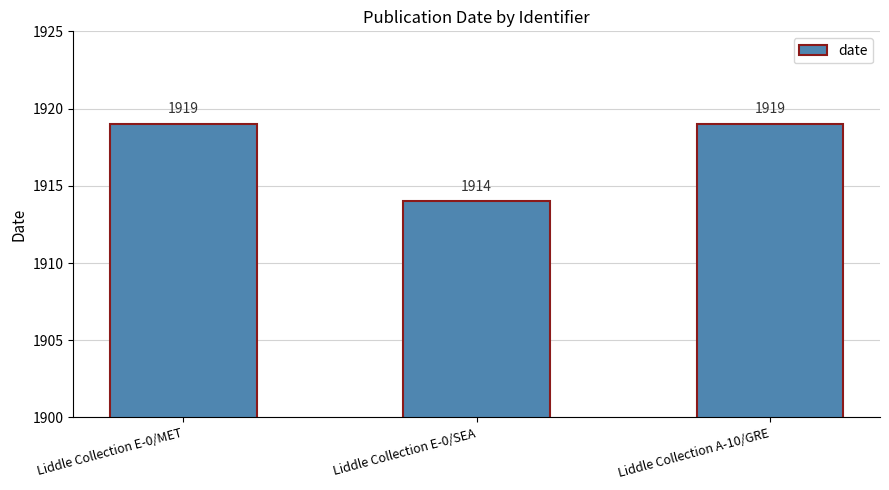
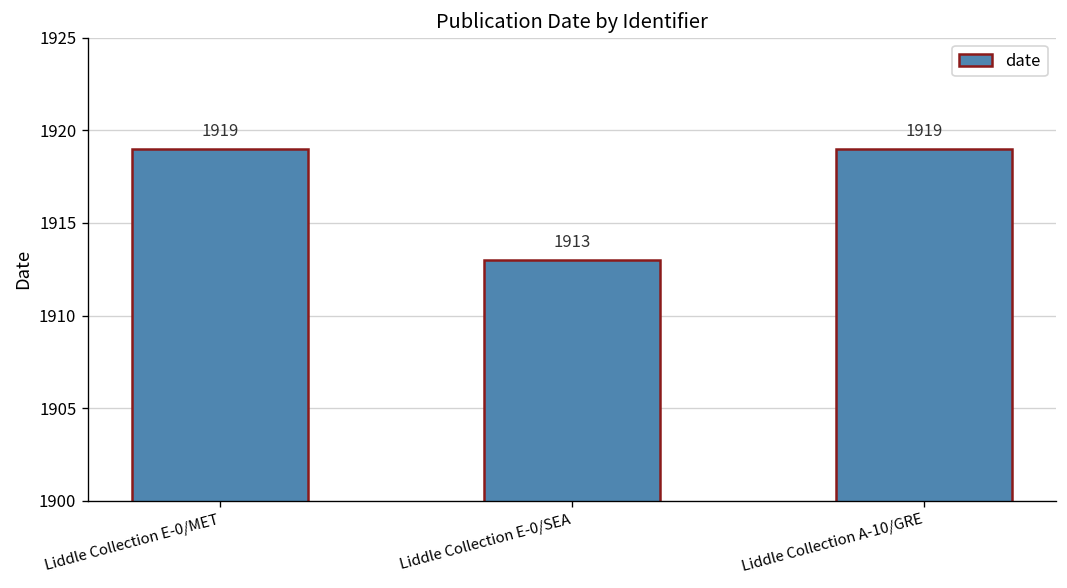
Liddle Collection E-0/SEA: 1914 -> 1913
